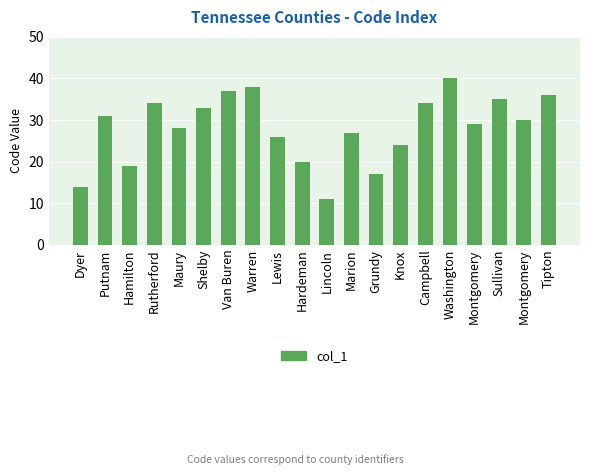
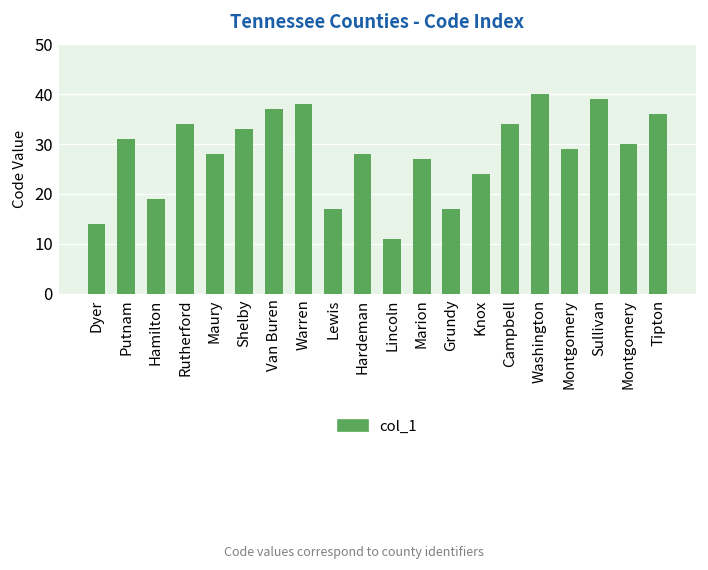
Lewis: 26 -> 17
Hardeman: 20 -> 28
Sullivan: 35 -> 39
